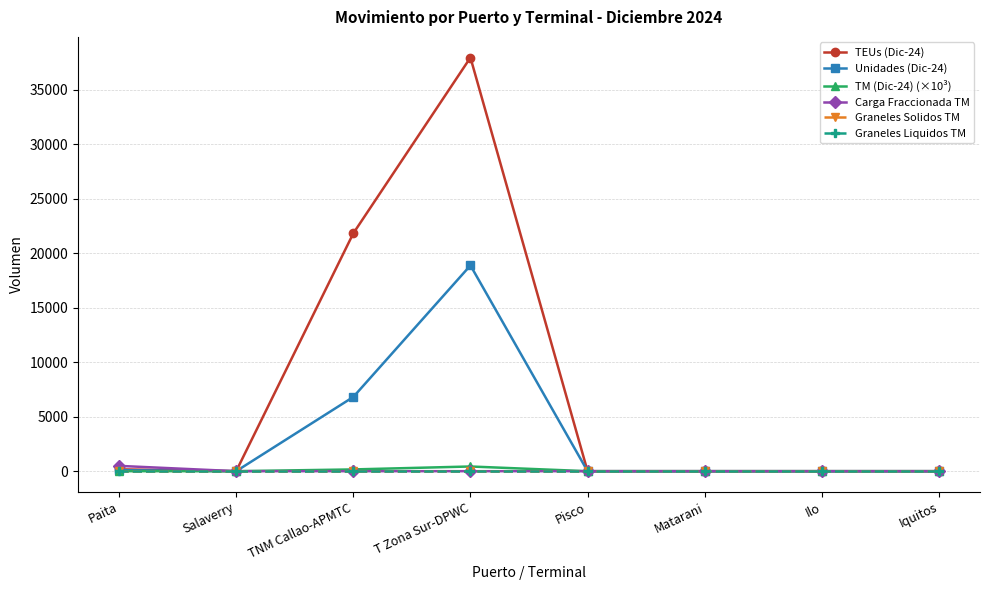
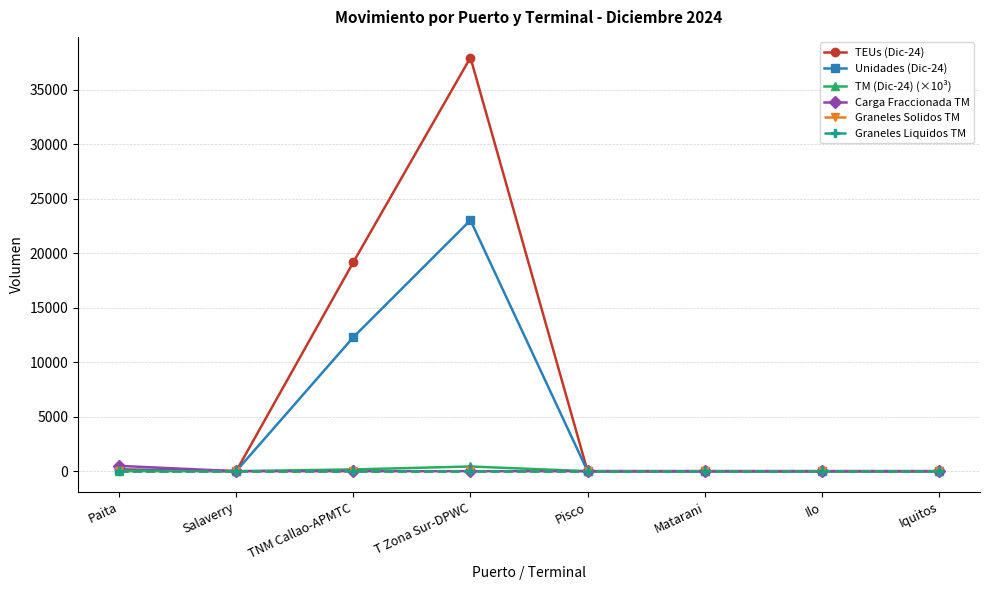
TEUs (Dic-24), TNM Callao-APMTC: 21800 -> 19200
Unidades (Dic-24), TNM Callao-APMTC: 6800 -> 12300
Unidades (Dic-24), T Zona Sur-DPWC: 18900 -> 23000
